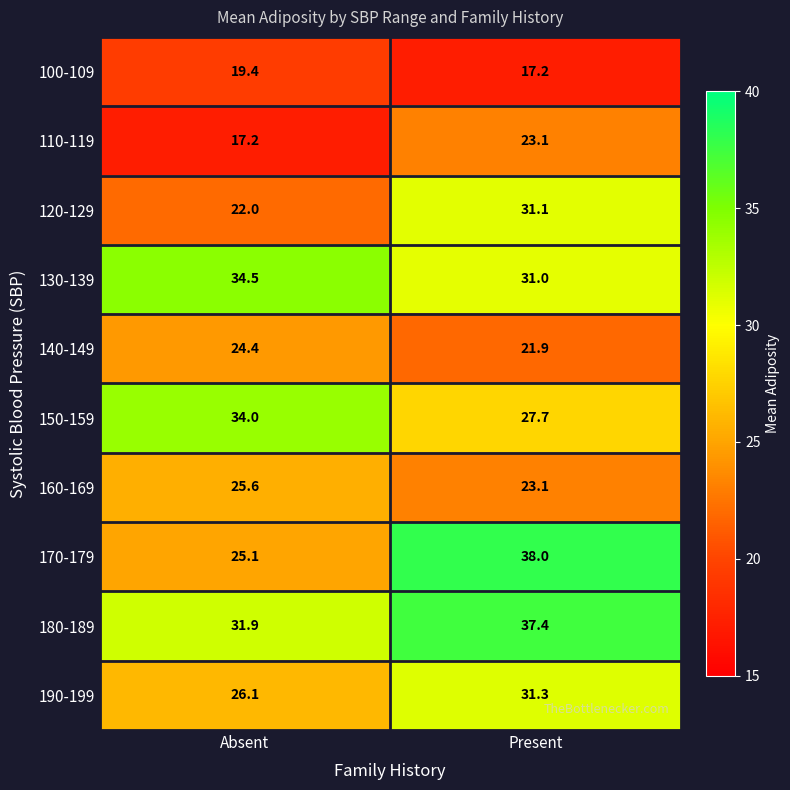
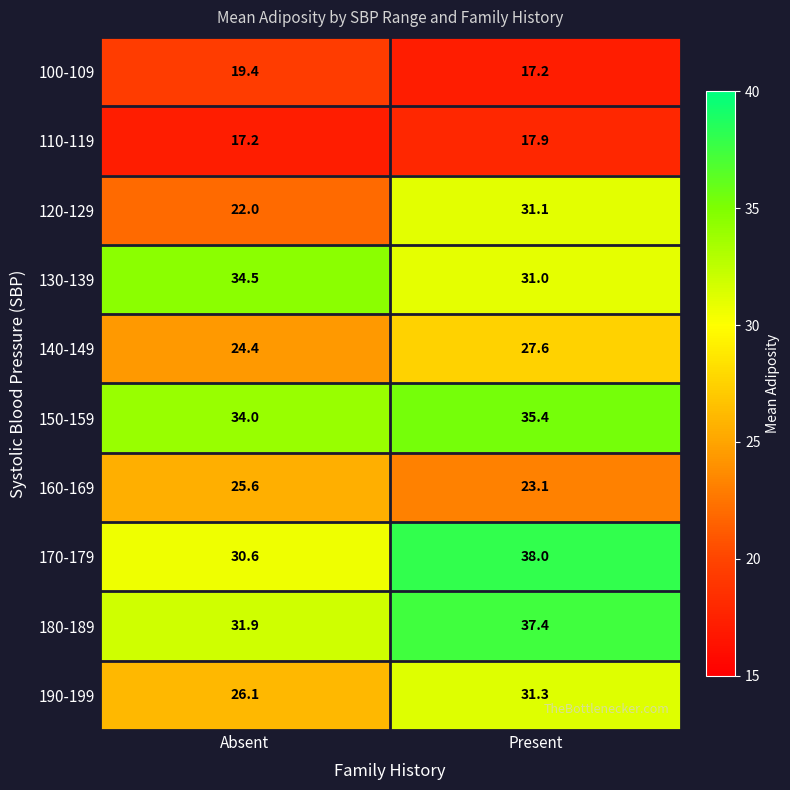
110-119, Present: 23.1 -> 17.9
140-149, Present: 21.9 -> 27.6
150-159, Present: 27.7 -> 35.4
170-179, Absent: 25.1 -> 30.6
